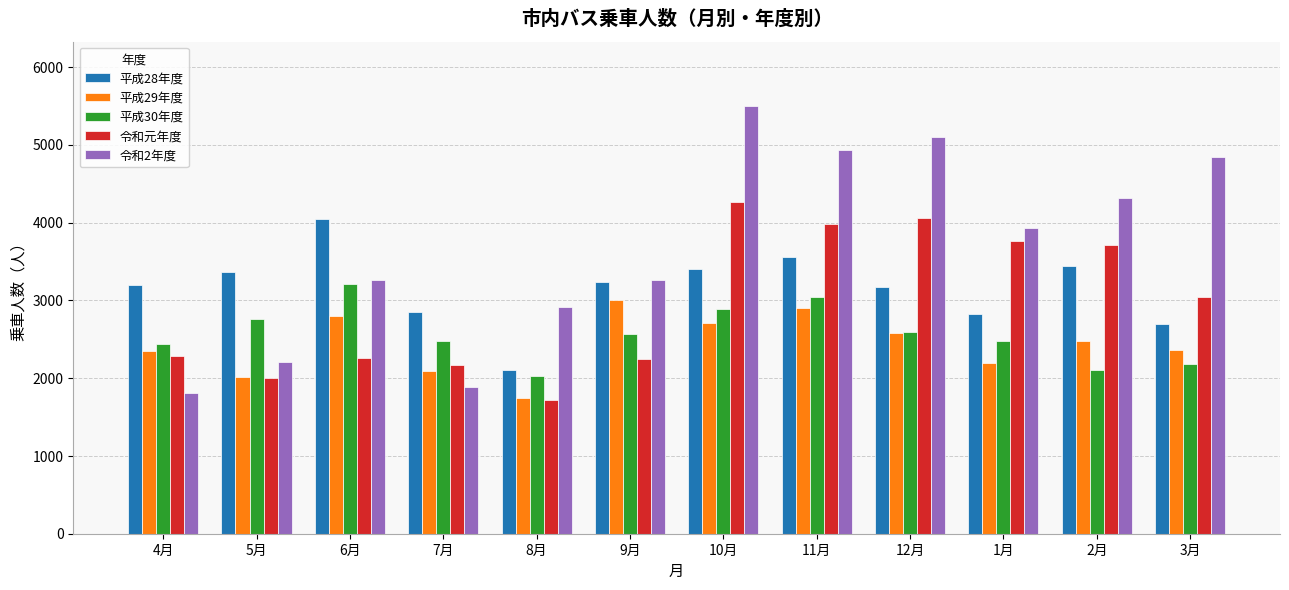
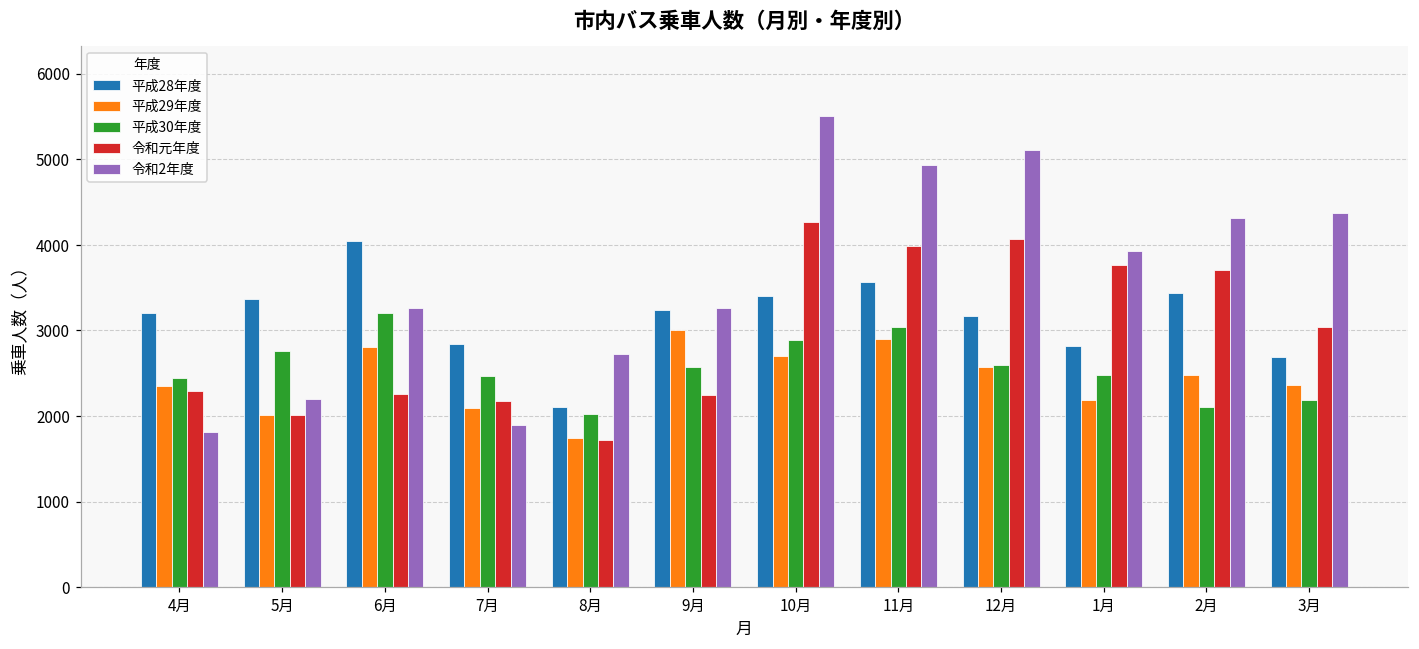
令和2年度, 8月: 2900 -> 2700
令和2年度, 3月: 4800 -> 4400
